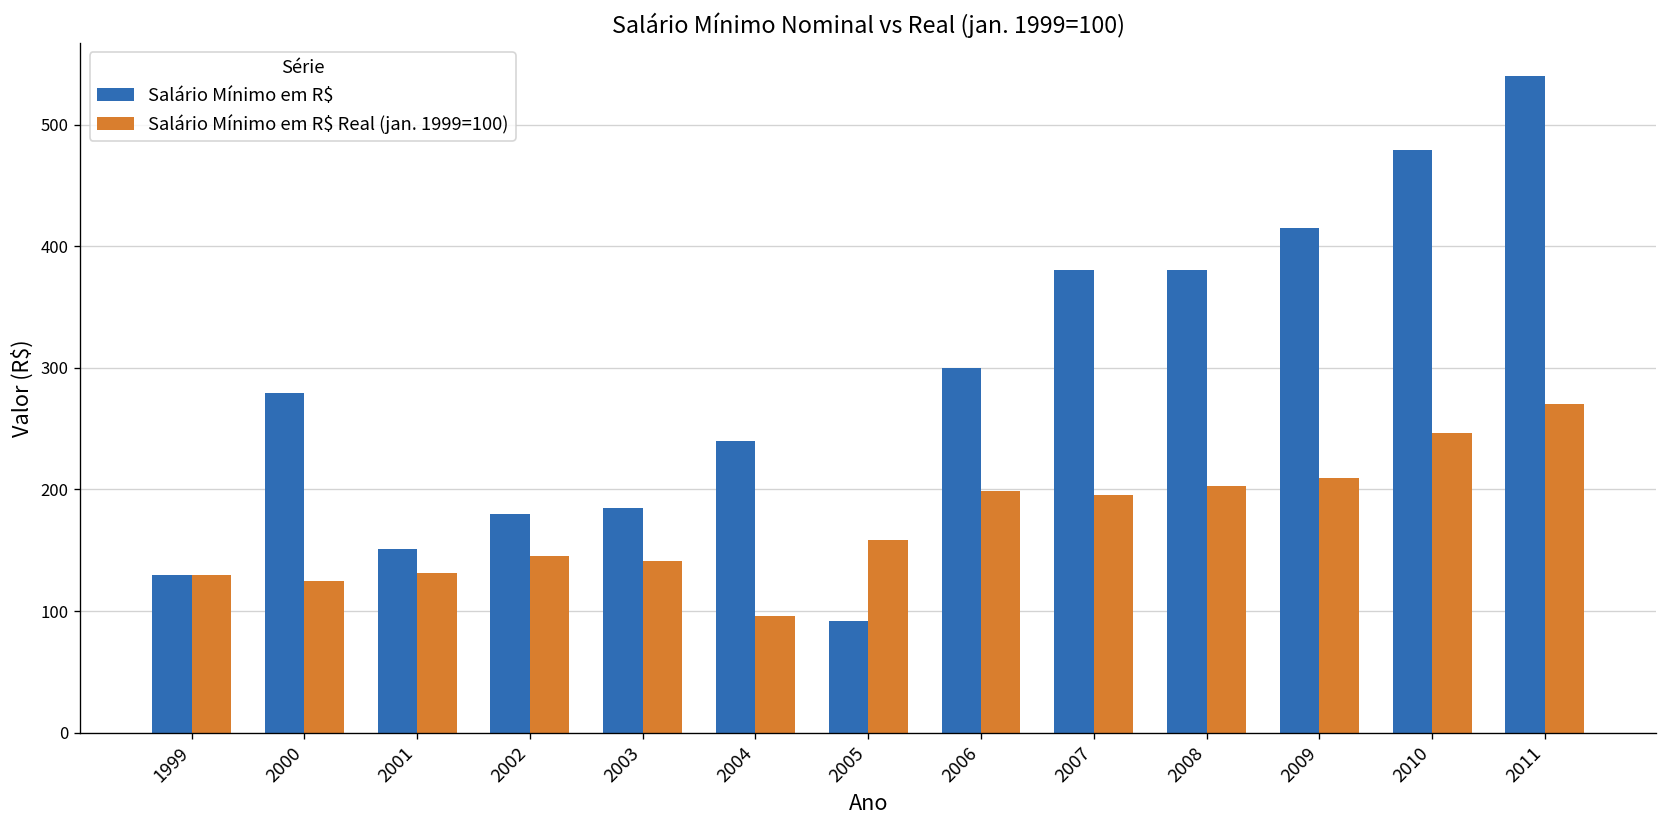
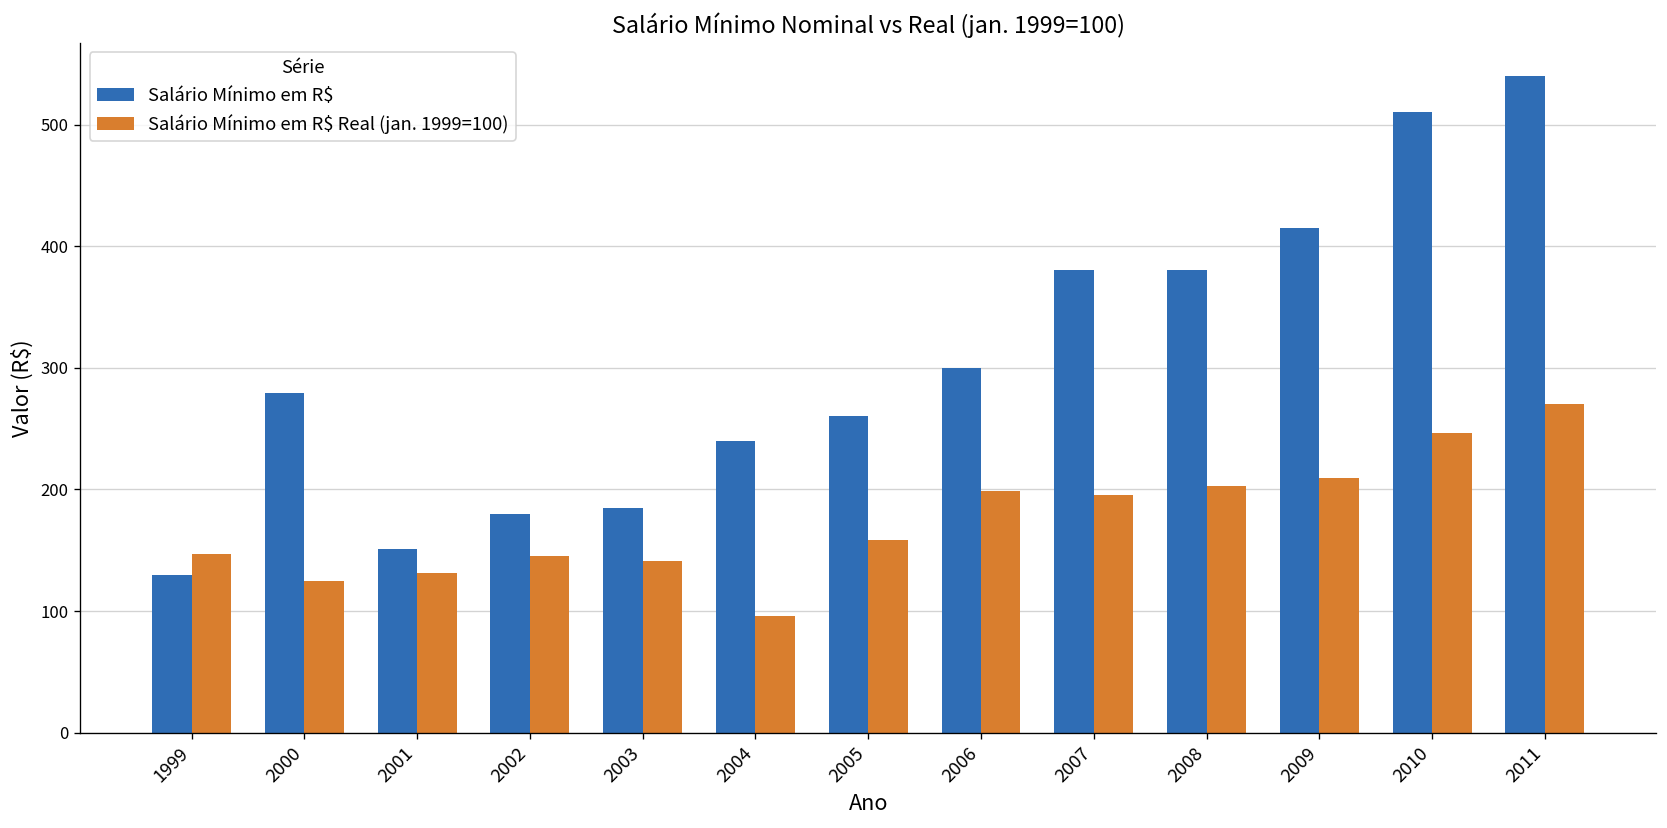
Salário Mínimo em R$ Real (jan. 1999=100), 1999: 130 -> 147
Salário Mínimo em R$, 2005: 92 -> 260
Salário Mínimo em R$, 2010: 479 -> 510
